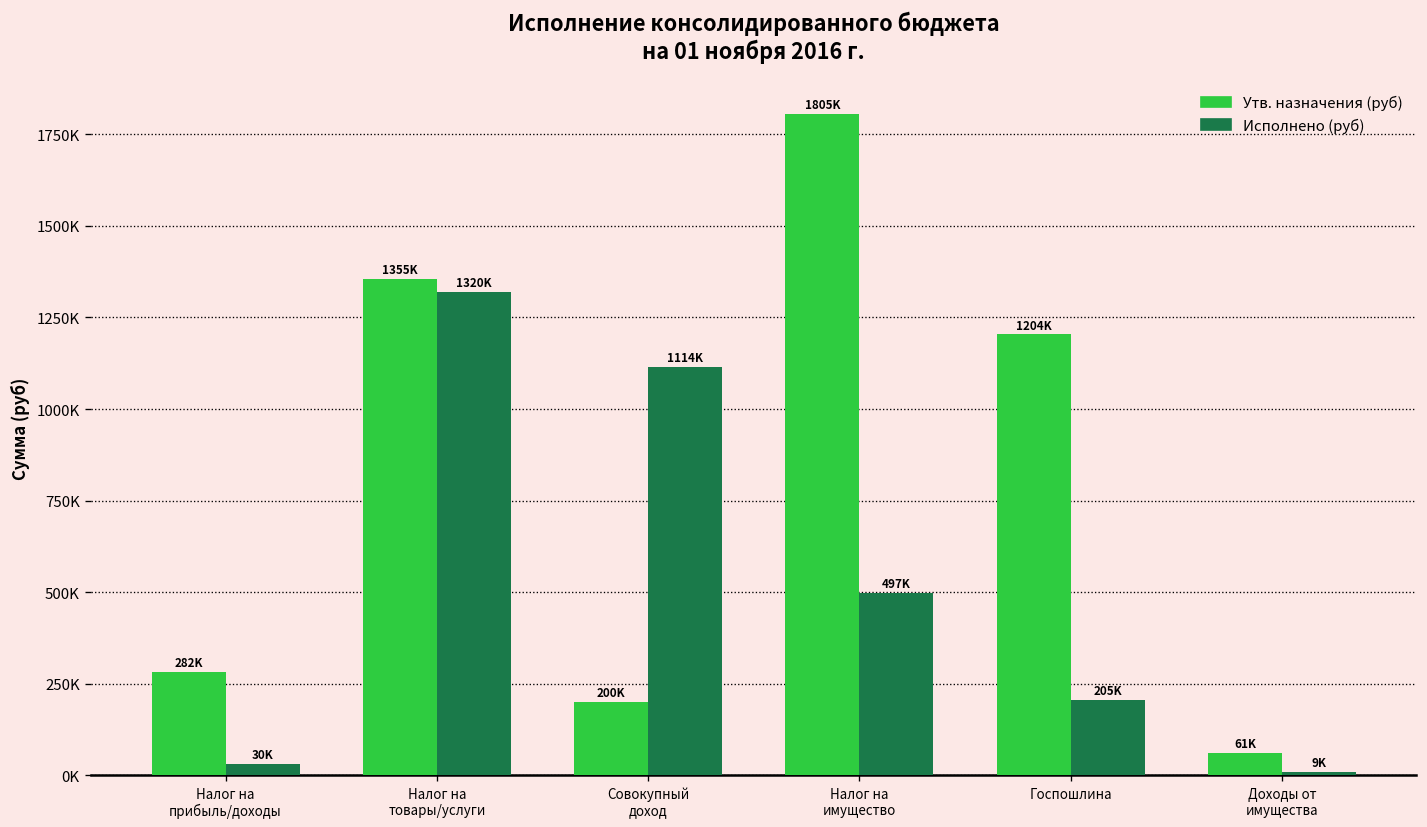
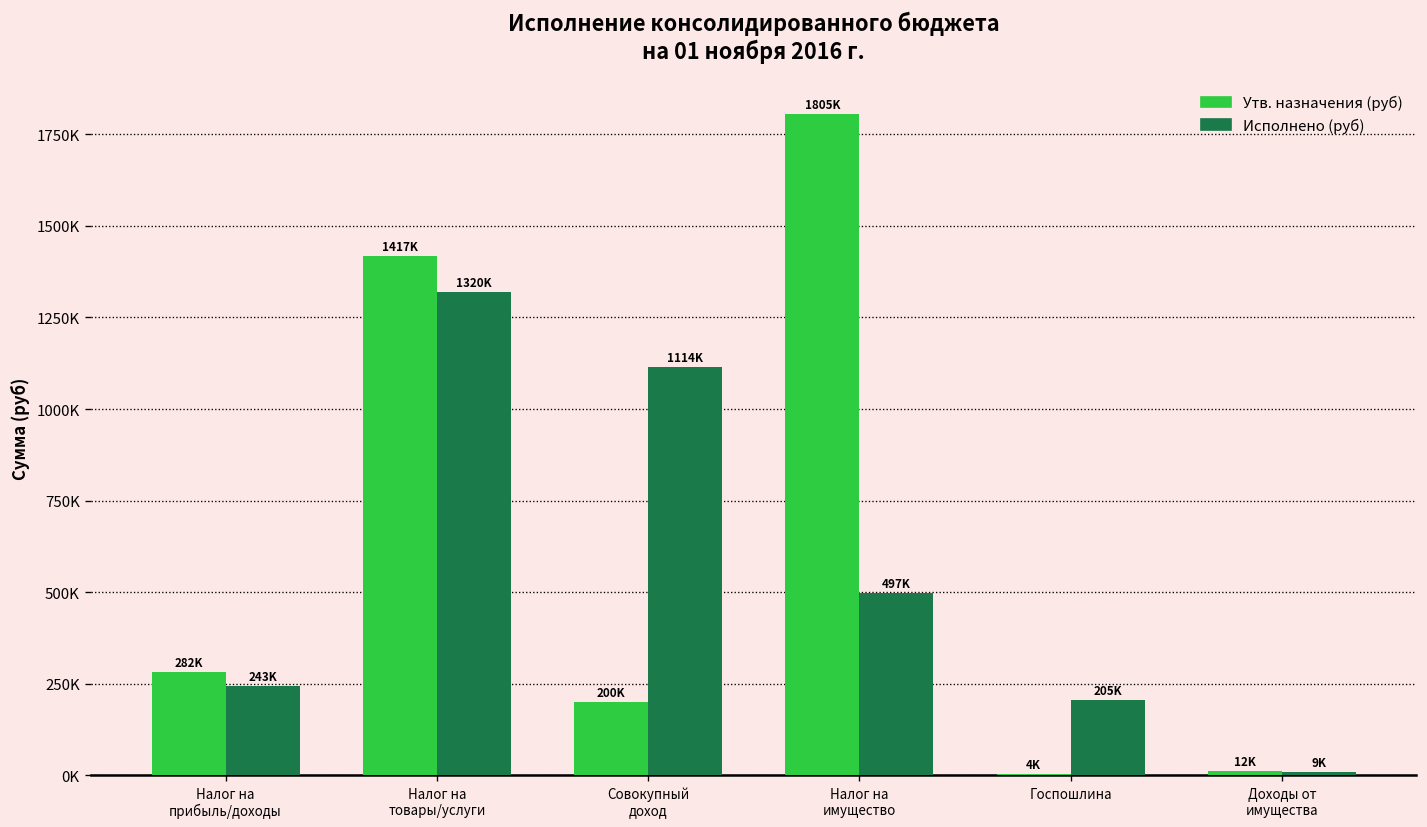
Исполнено (руб), Налог на прибыль/доходы: 30K -> 243K
Утв. назначения (руб), Налог на товары/услуги: 1355K -> 1417K
Утв. назначения (руб), Госпошлина: 1204K -> 4K
Утв. назначения (руб), Доходы от имущества: 61K -> 12K
